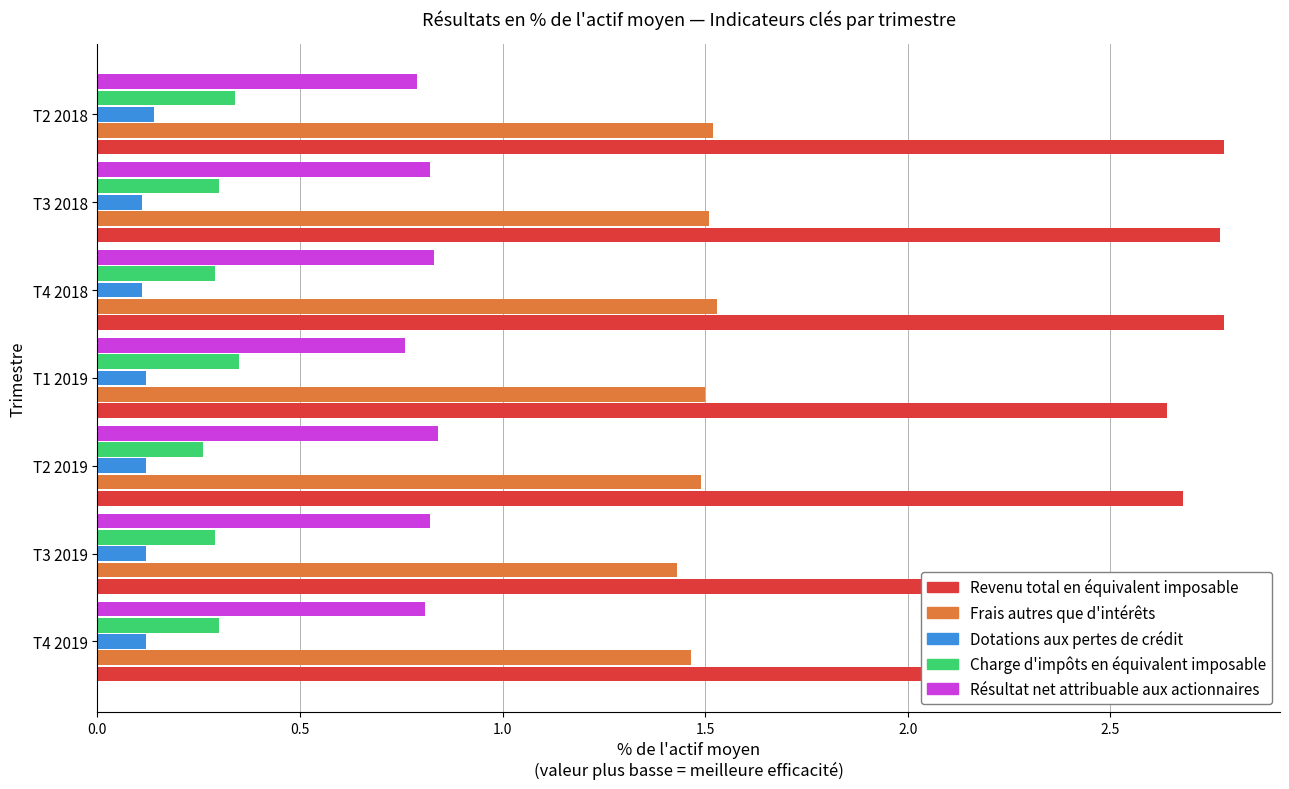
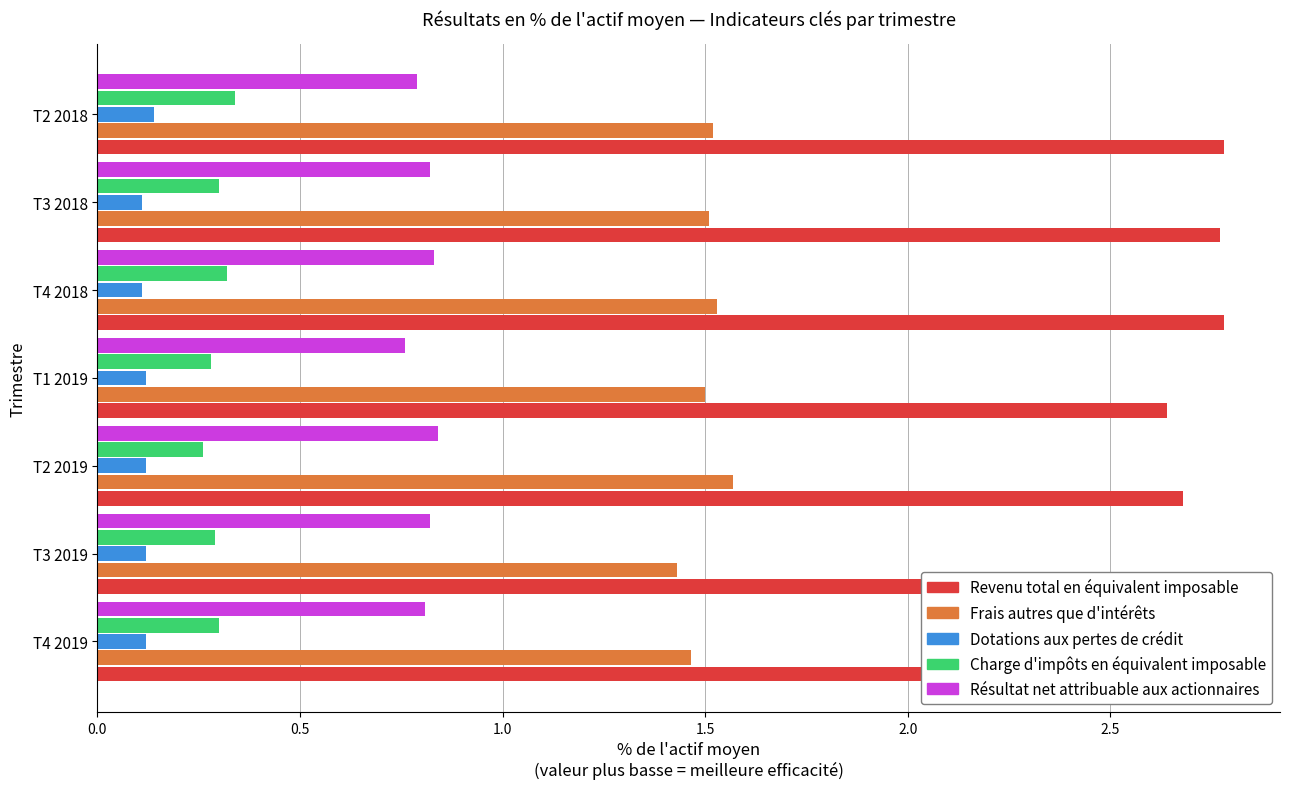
Charge d'impôts en équivalent imposable, T4 2018: 0.29 -> 0.32
Charge d'impôts en équivalent imposable, T1 2019: 0.35 -> 0.28
Frais autres que d'intérêts, T2 2019: 1.49 -> 1.57
